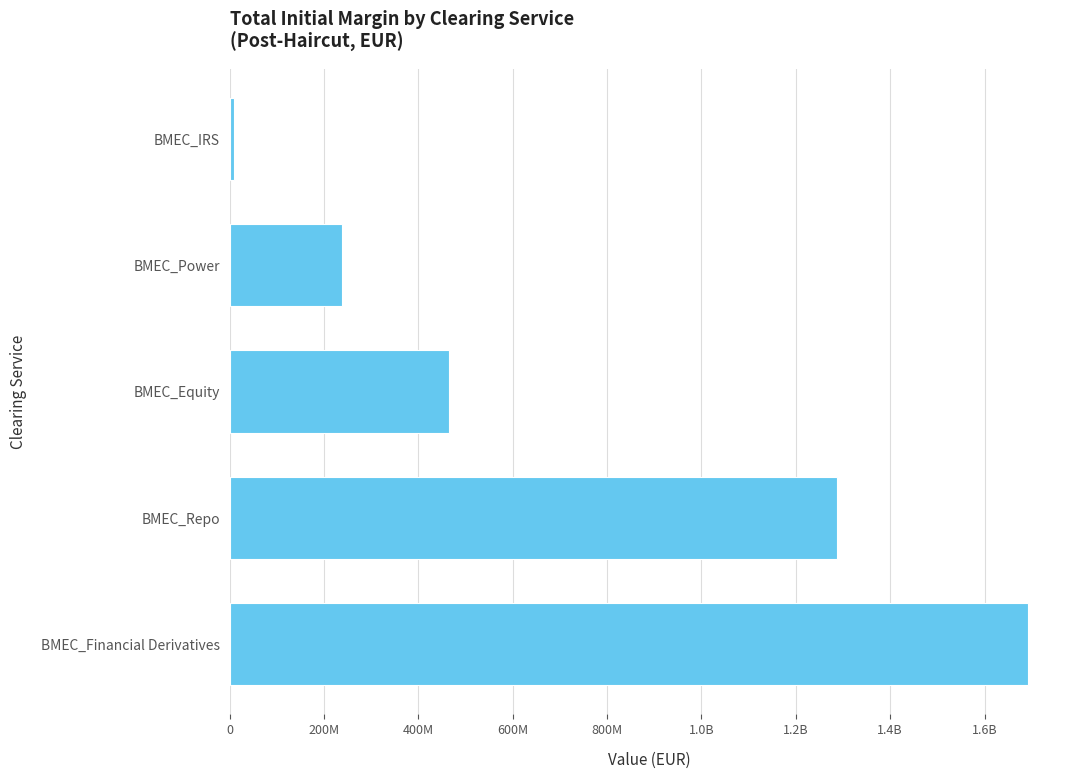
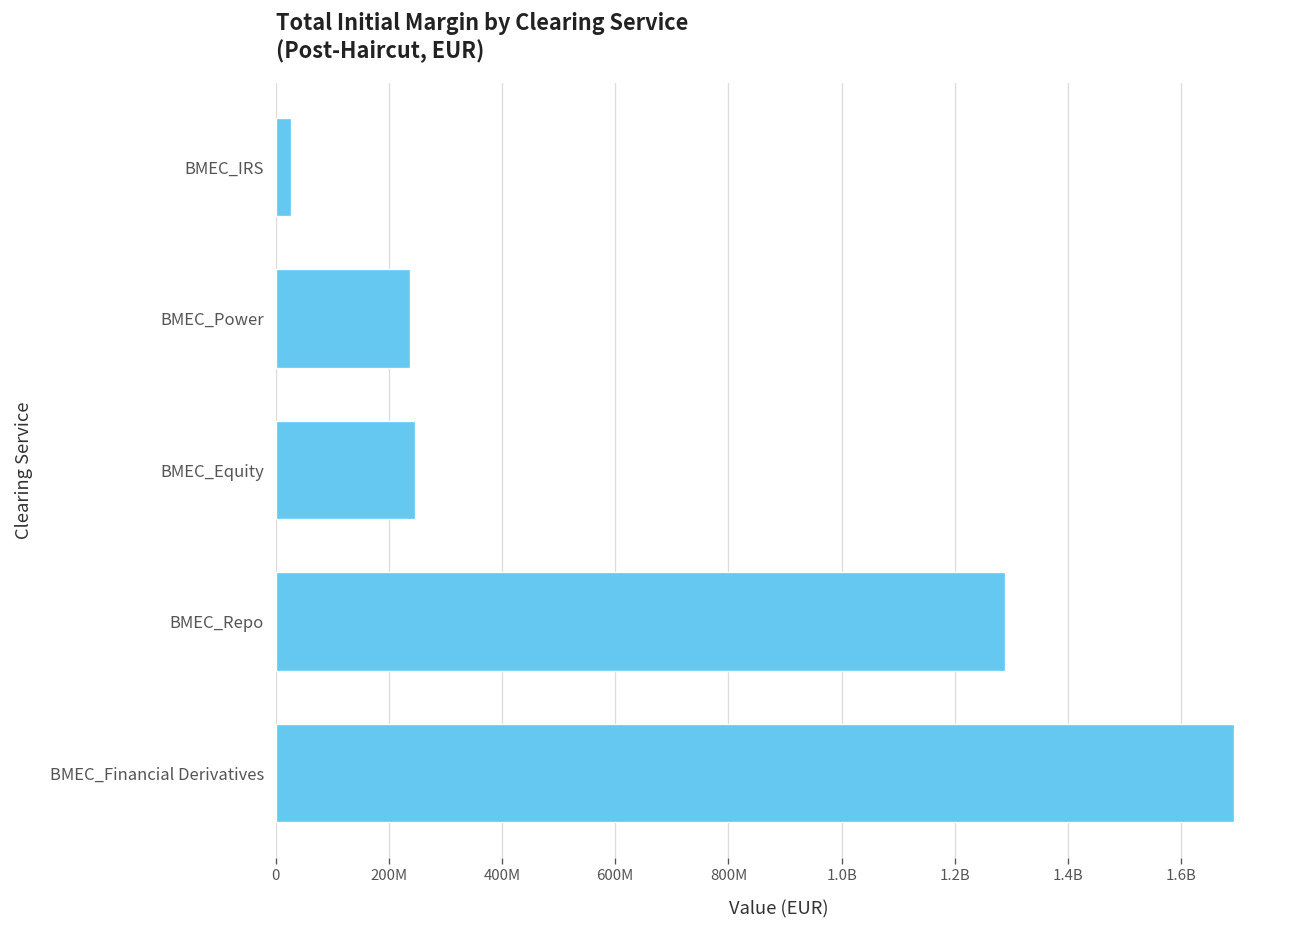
BMEC_IRS: 10000000 -> 30000000
BMEC_Equity: 470000000 -> 250000000
